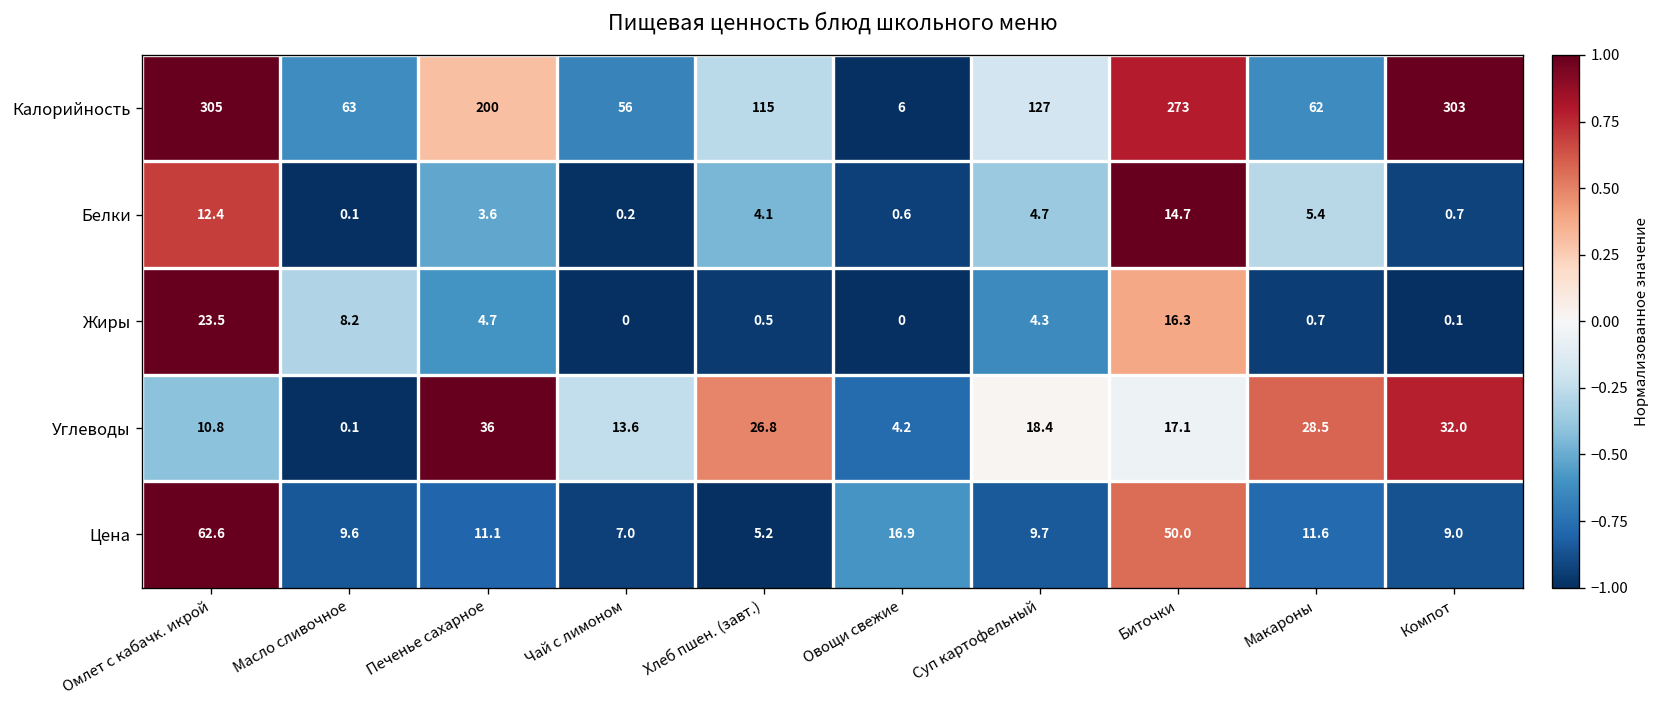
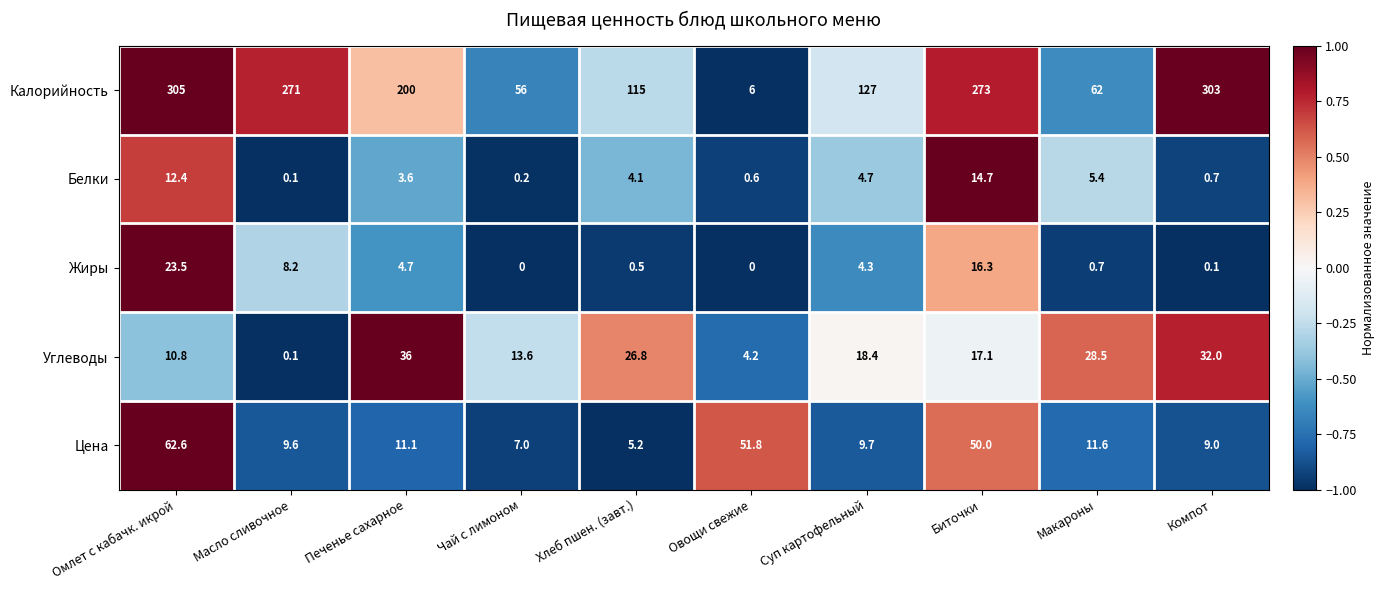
Калорийность, Масло сливочное: 63 -> 271
Цена, Овощи свежие: 16.9 -> 51.8
